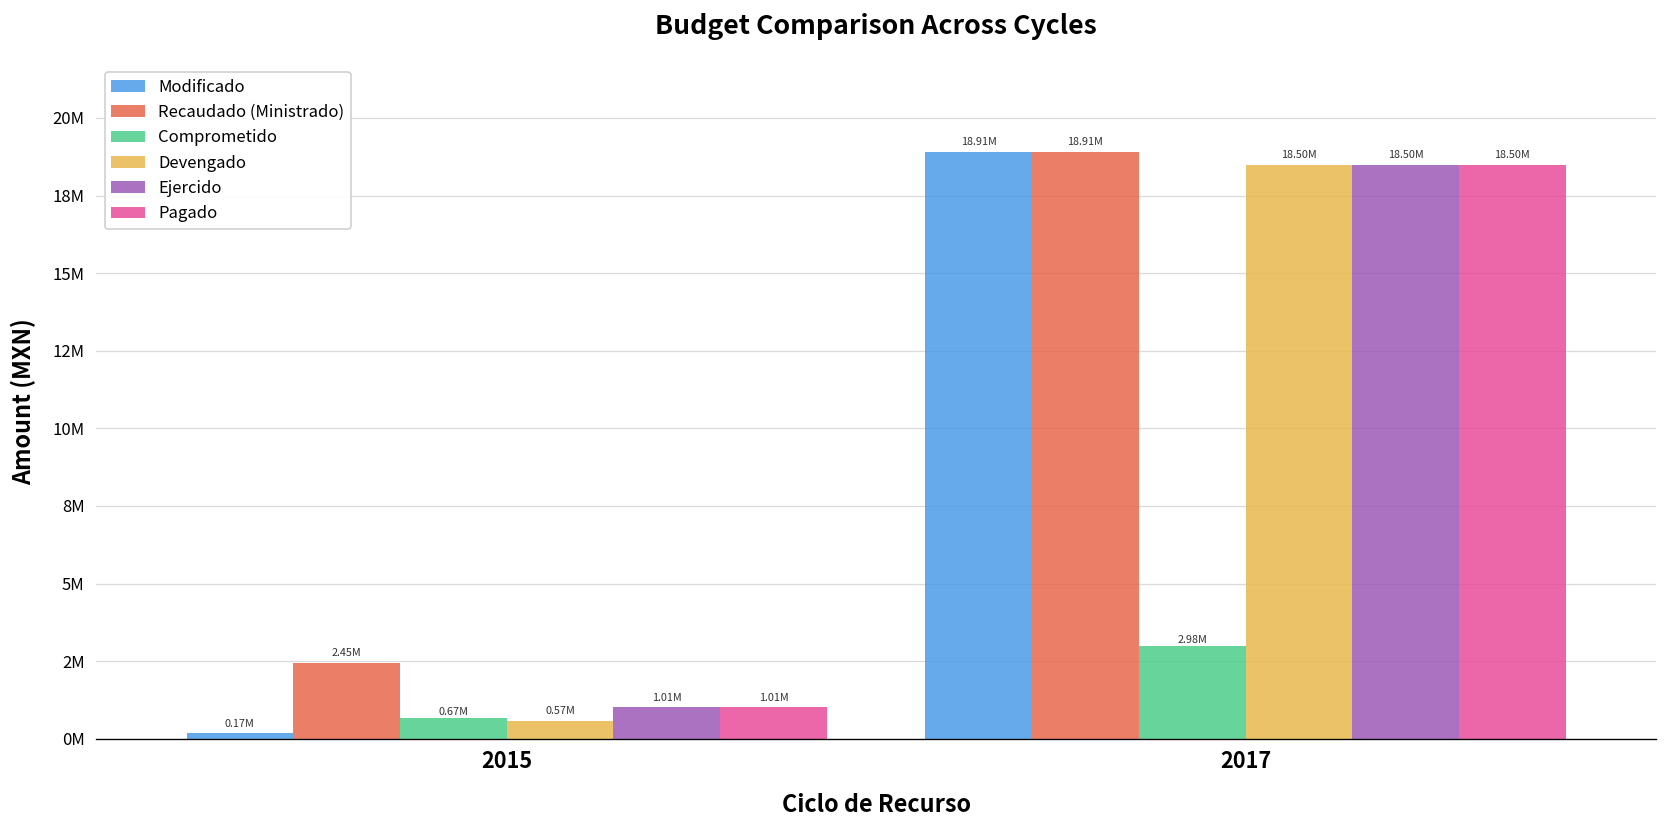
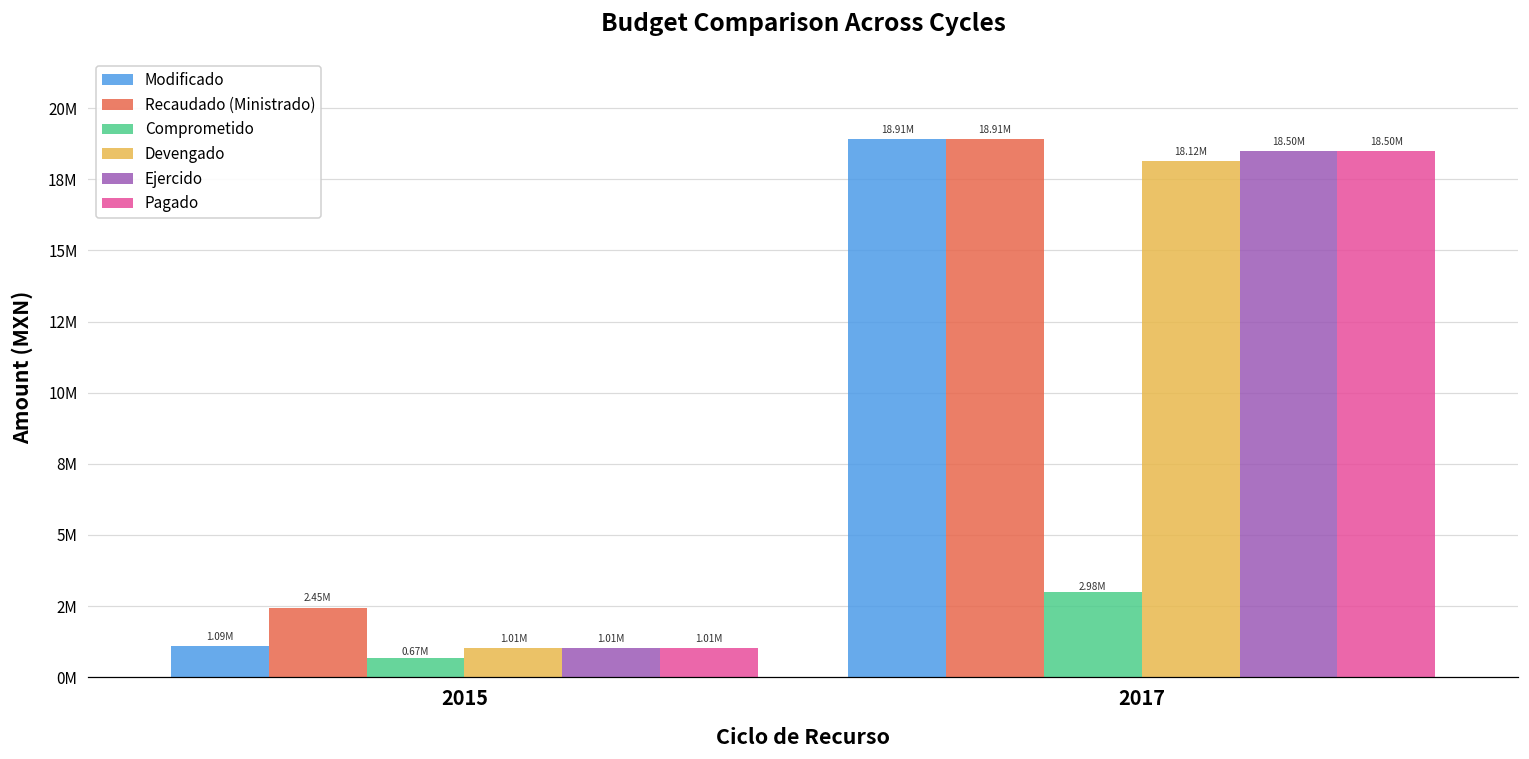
Modificado, 2015: 0.17M -> 1.09M
Devengado, 2015: 0.57M -> 1.01M
Devengado, 2017: 18.50M -> 18.12M
